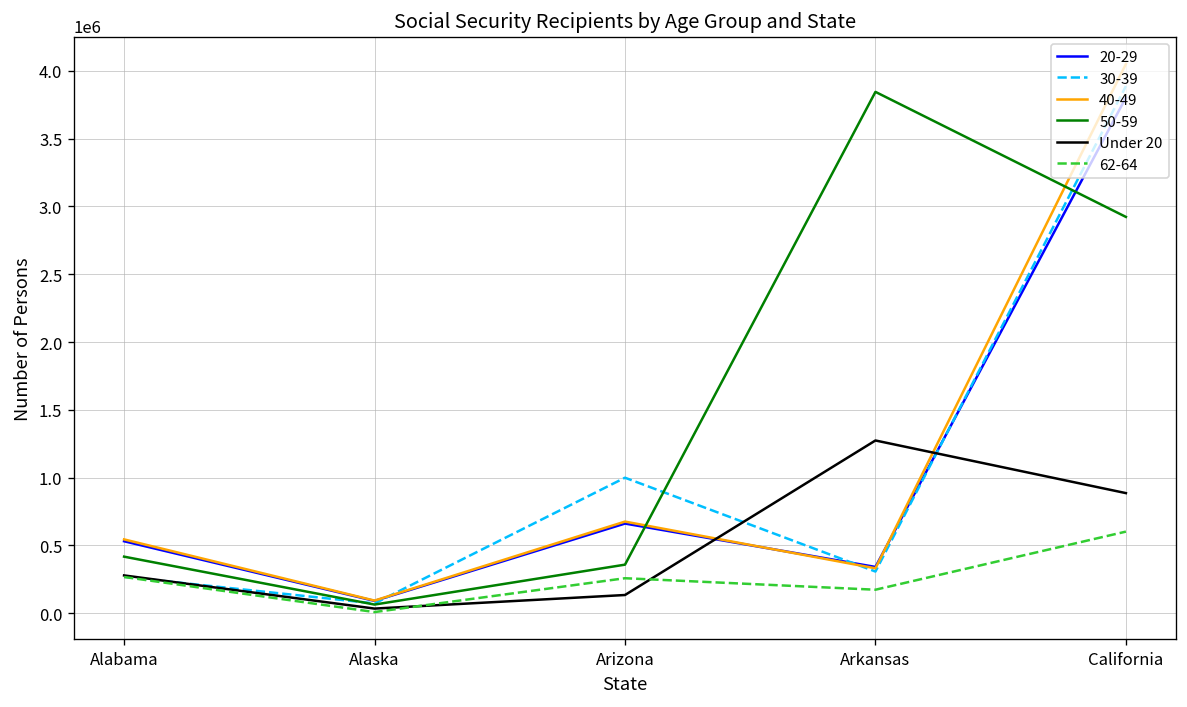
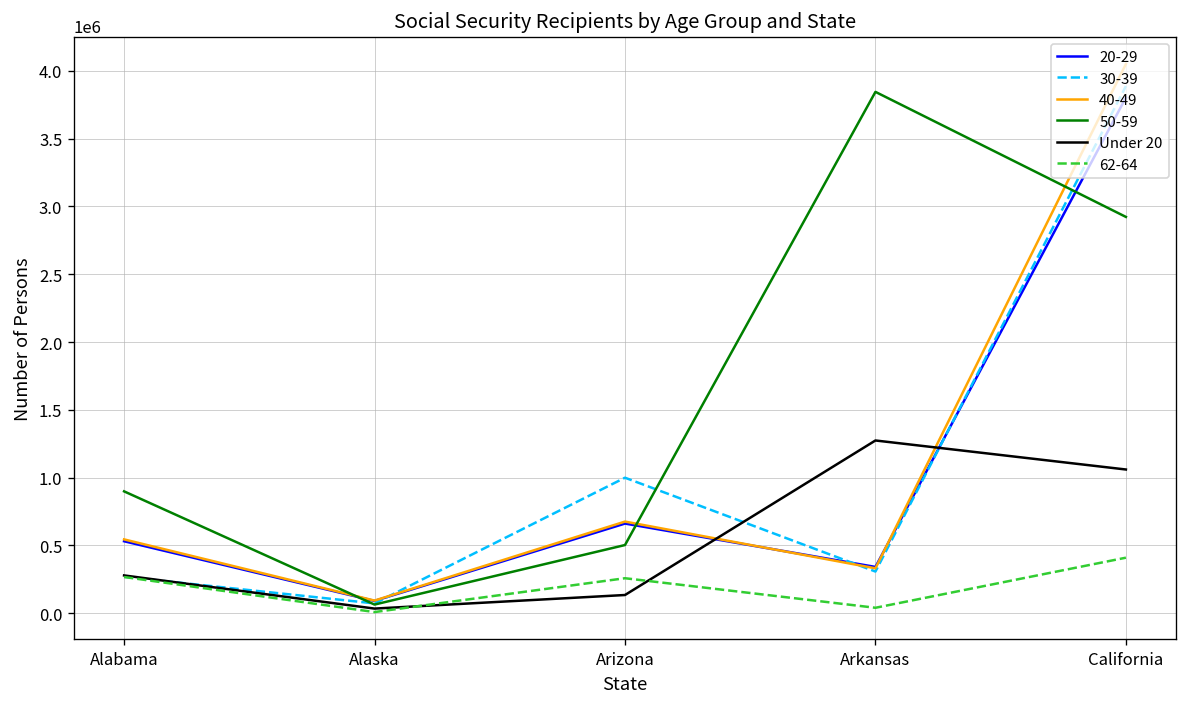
50-59, Alabama: 420000 -> 900000
50-59, Arizona: 360000 -> 500000
62-64, Arkansas: 170000 -> 40000
Under 20, California: 890000 -> 1060000
62-64, California: 600000 -> 410000
